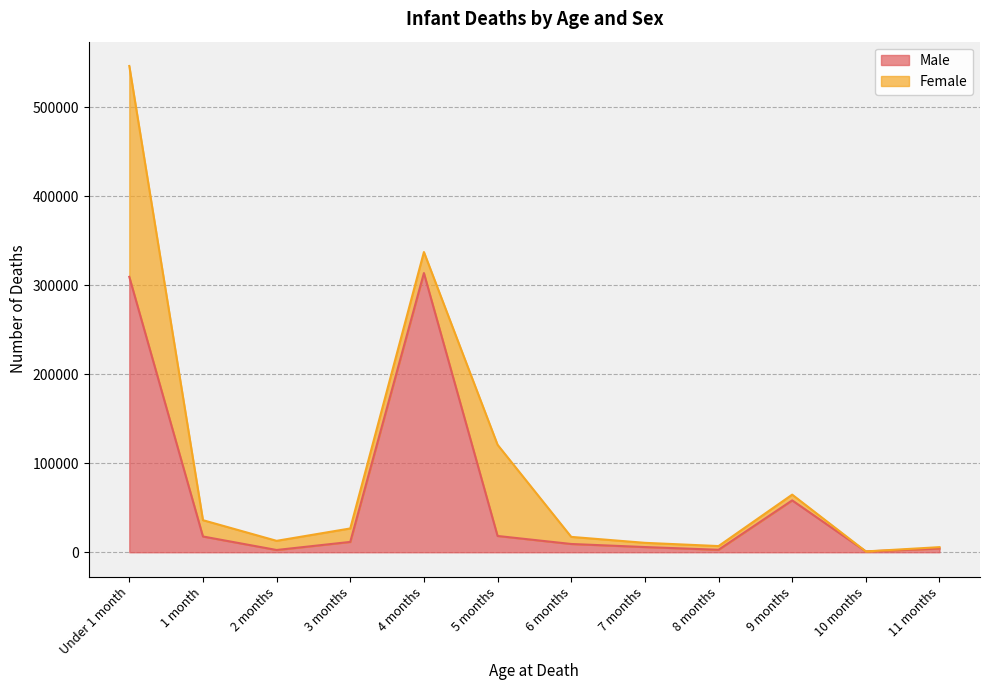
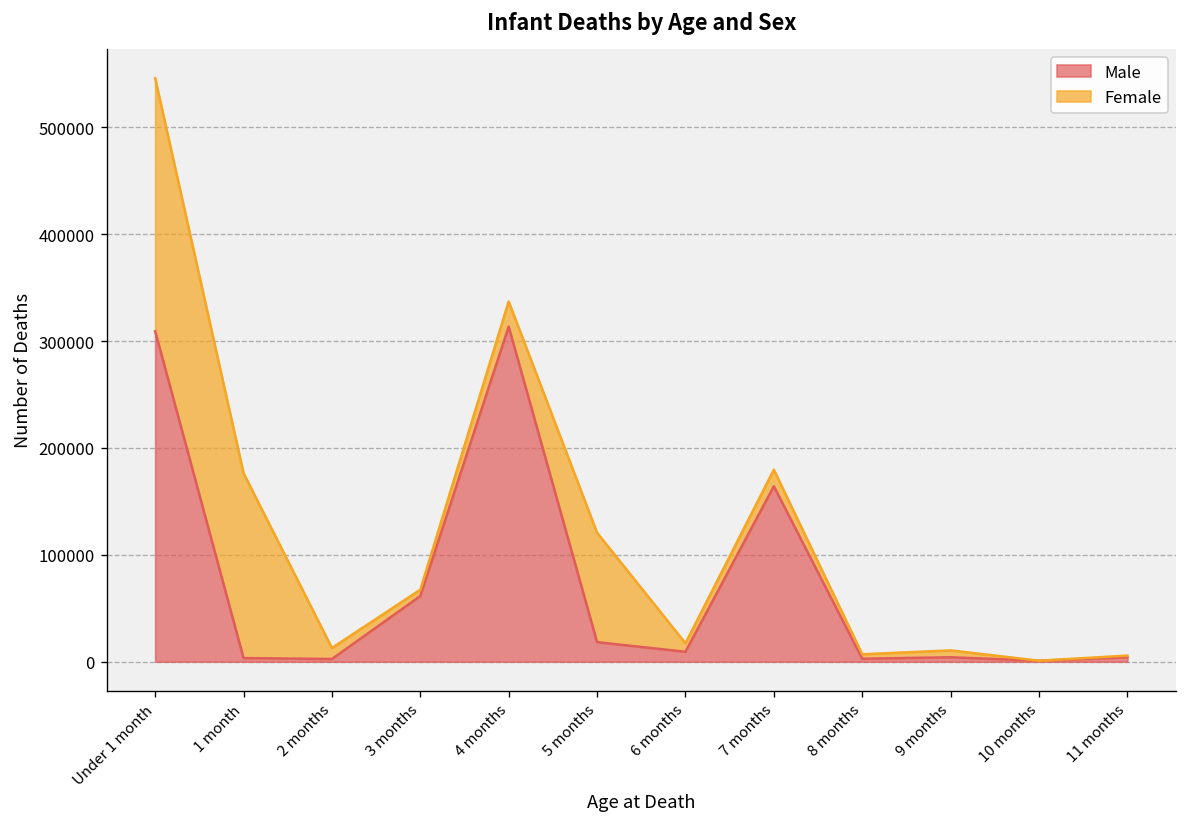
Male, 1 month: 20000 -> 0
Female, 1 month: 20000 -> 170000
Male, 3 months: 10000 -> 60000
Female, 3 months: 20000 -> 10000
Male, 7 months: 10000 -> 160000
Female, 7 months: 0 -> 20000
Male, 9 months: 60000 -> 0
